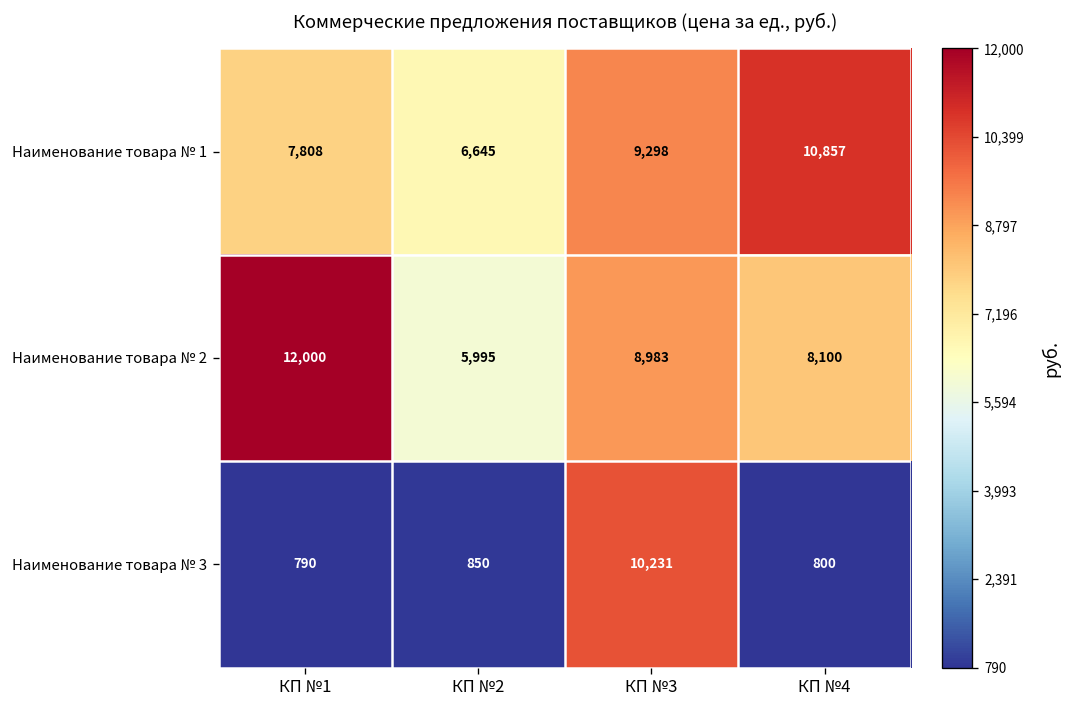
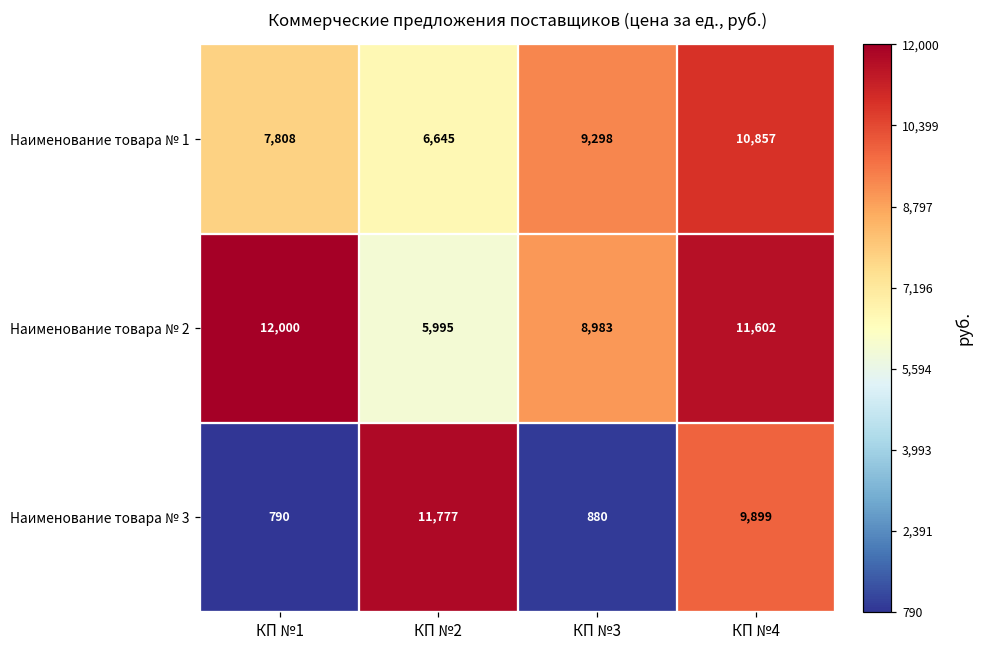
Наименование товара № 2, КП №4: 8,100 -> 11,602
Наименование товара № 3, КП №2: 850 -> 11,777
Наименование товара № 3, КП №3: 10,231 -> 880
Наименование товара № 3, КП №4: 800 -> 9,899
